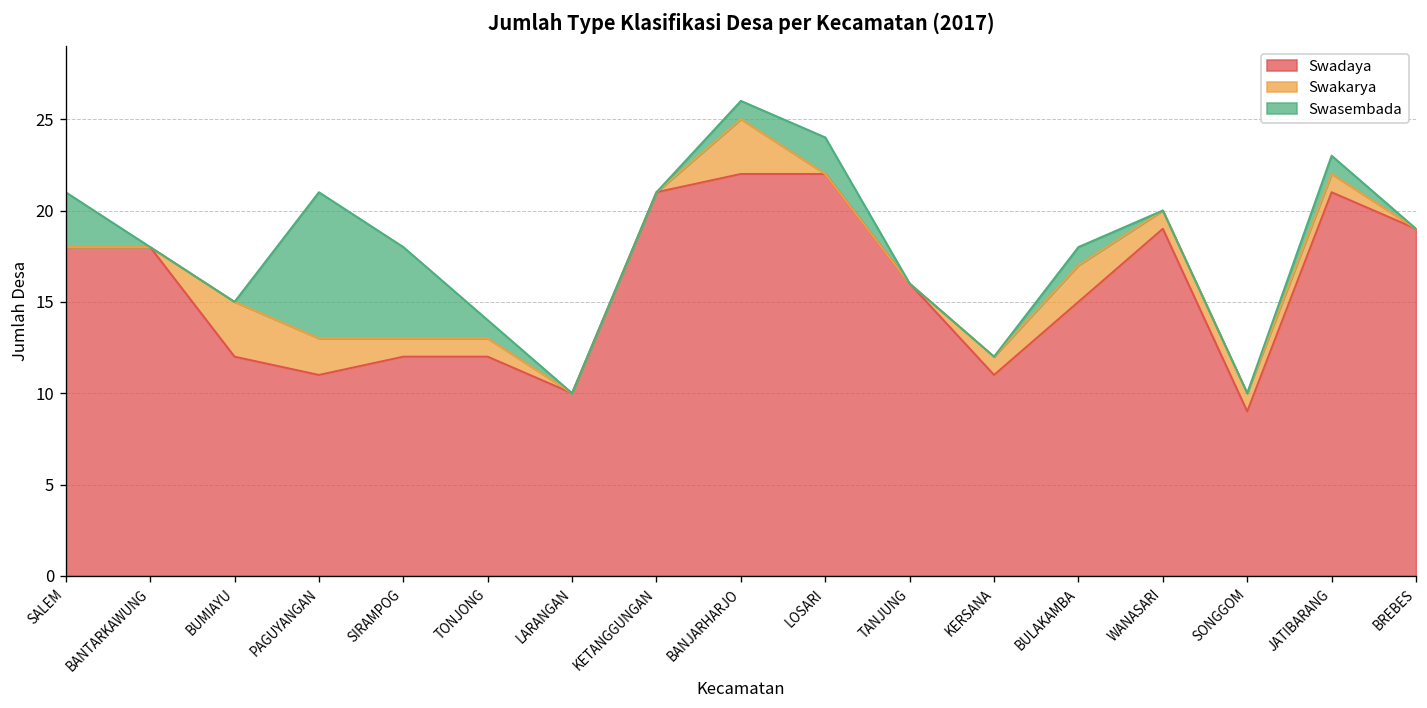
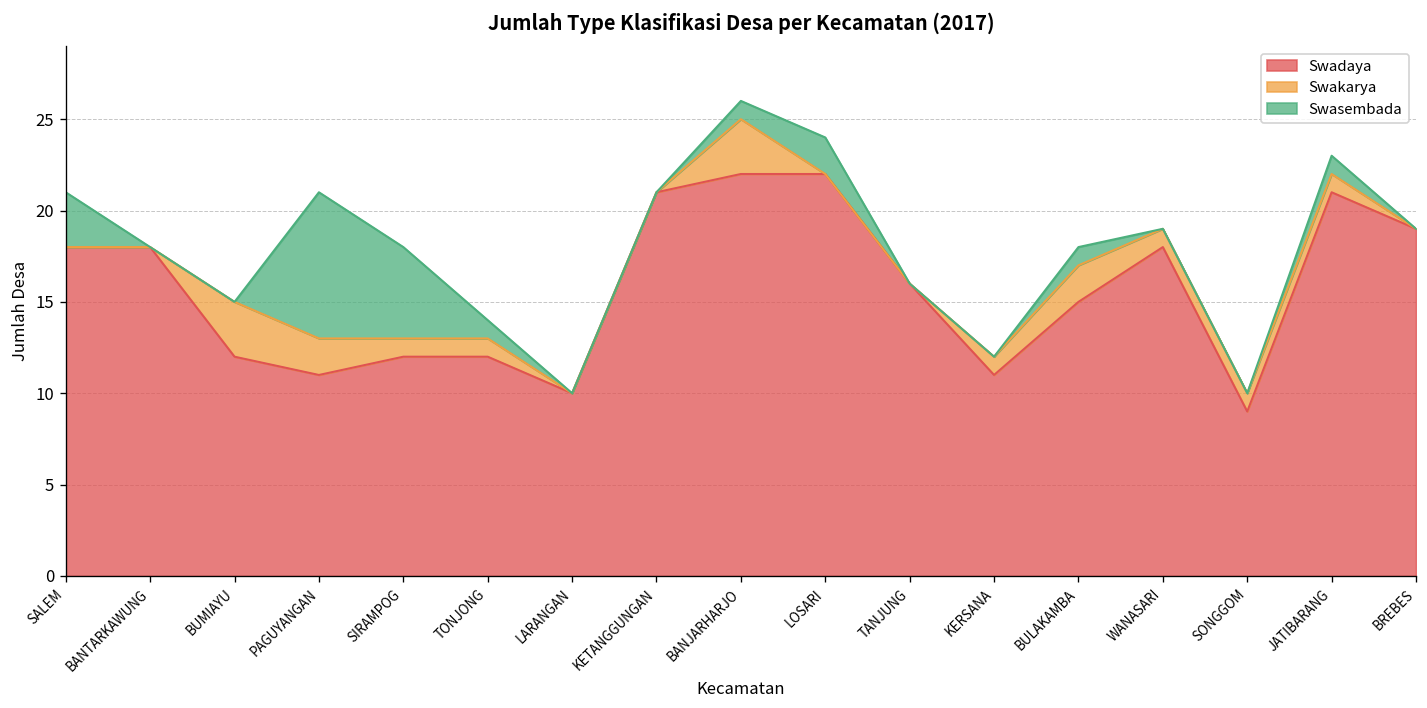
Swadaya, WANASARI: 19 -> 18
